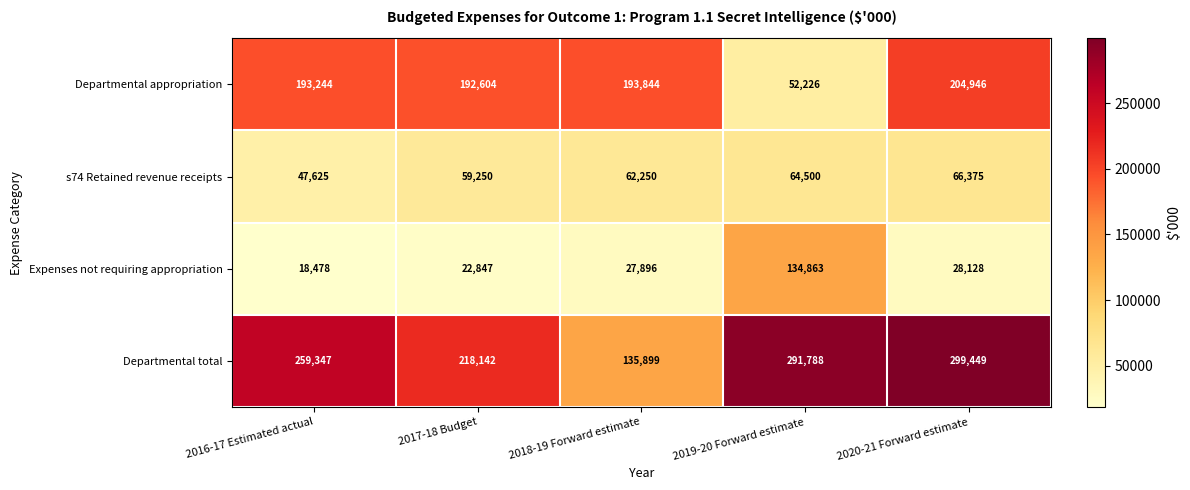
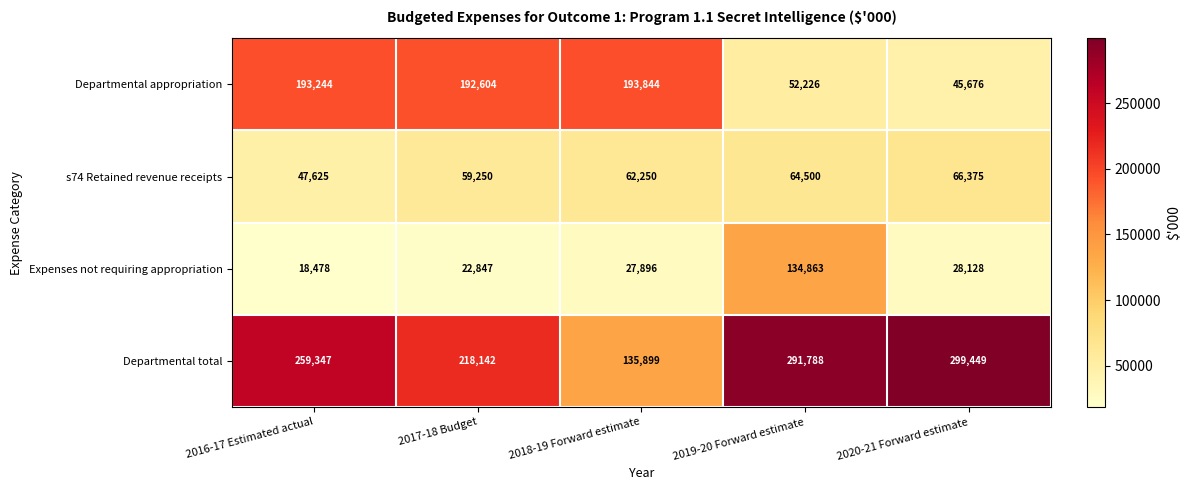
Departmental appropriation, 2020-21 Forward estimate: 204,946 -> 45,676
